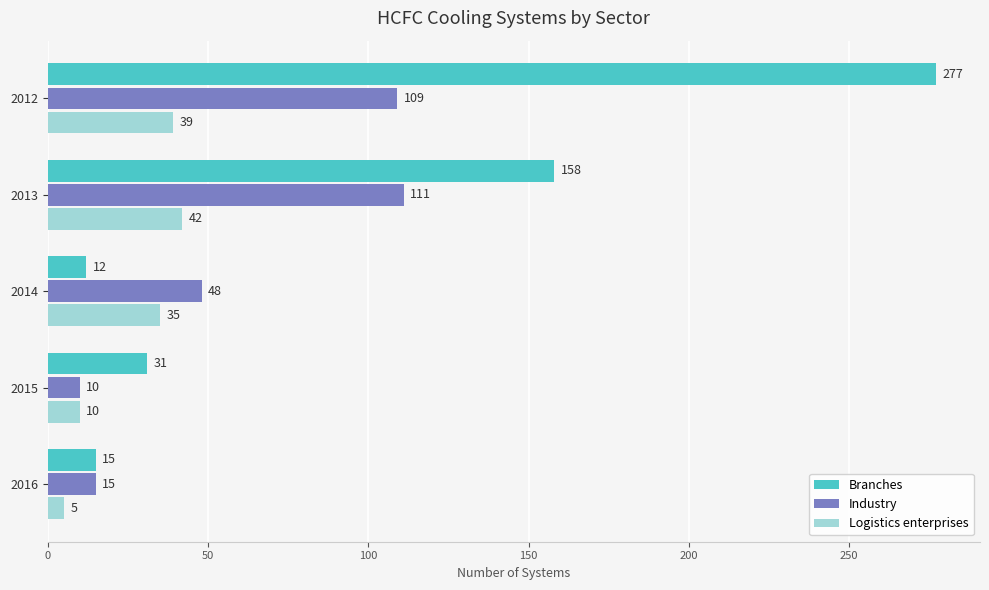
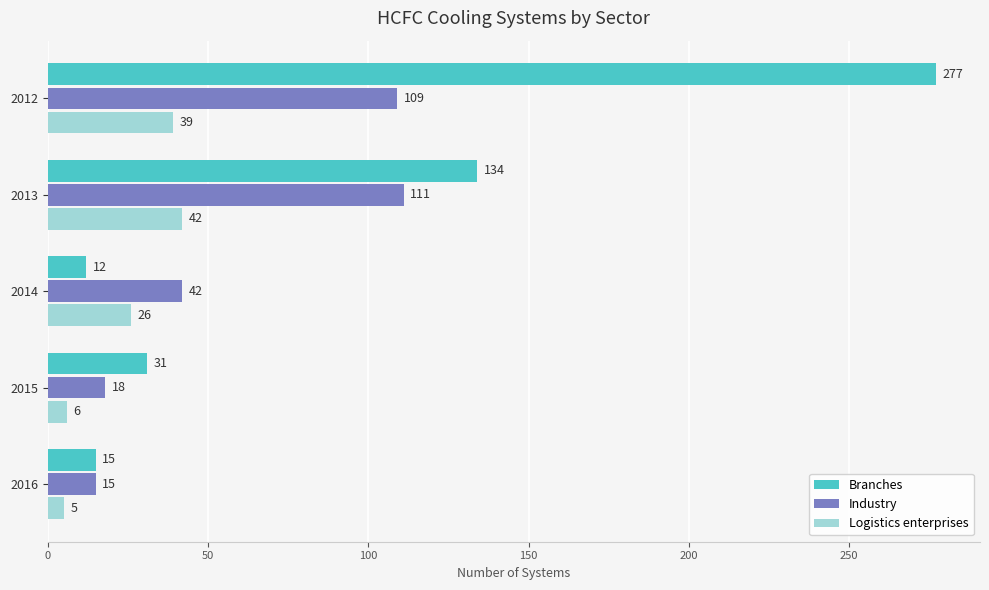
Branches, 2013: 158 -> 134
Industry, 2014: 48 -> 42
Logistics enterprises, 2014: 35 -> 26
Industry, 2015: 10 -> 18
Logistics enterprises, 2015: 10 -> 6
